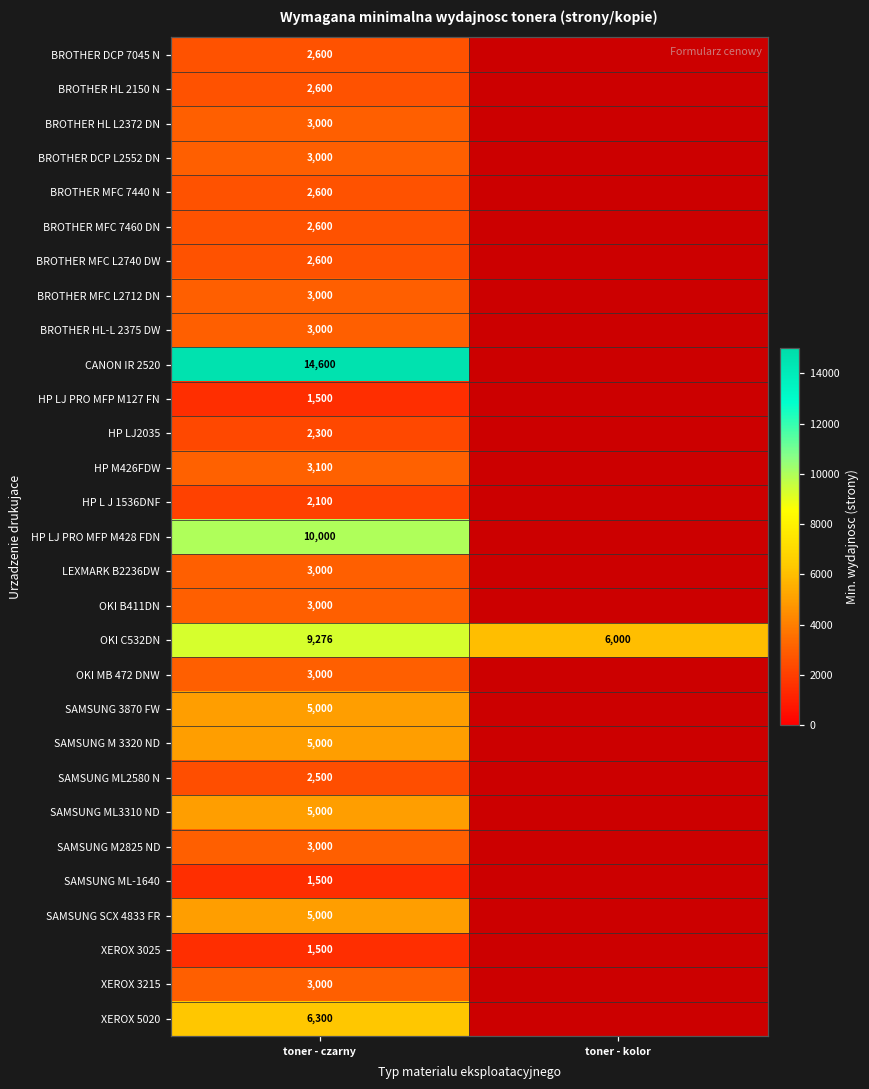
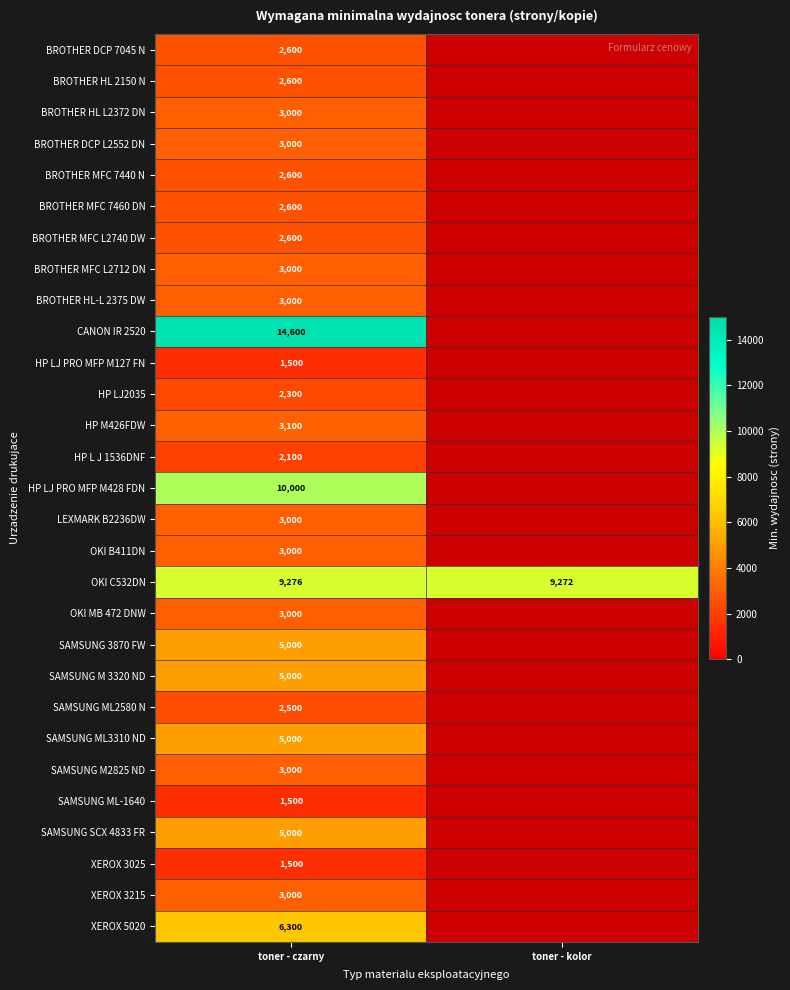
OKI C532DN, toner - kolor: 6,000 -> 9,272
